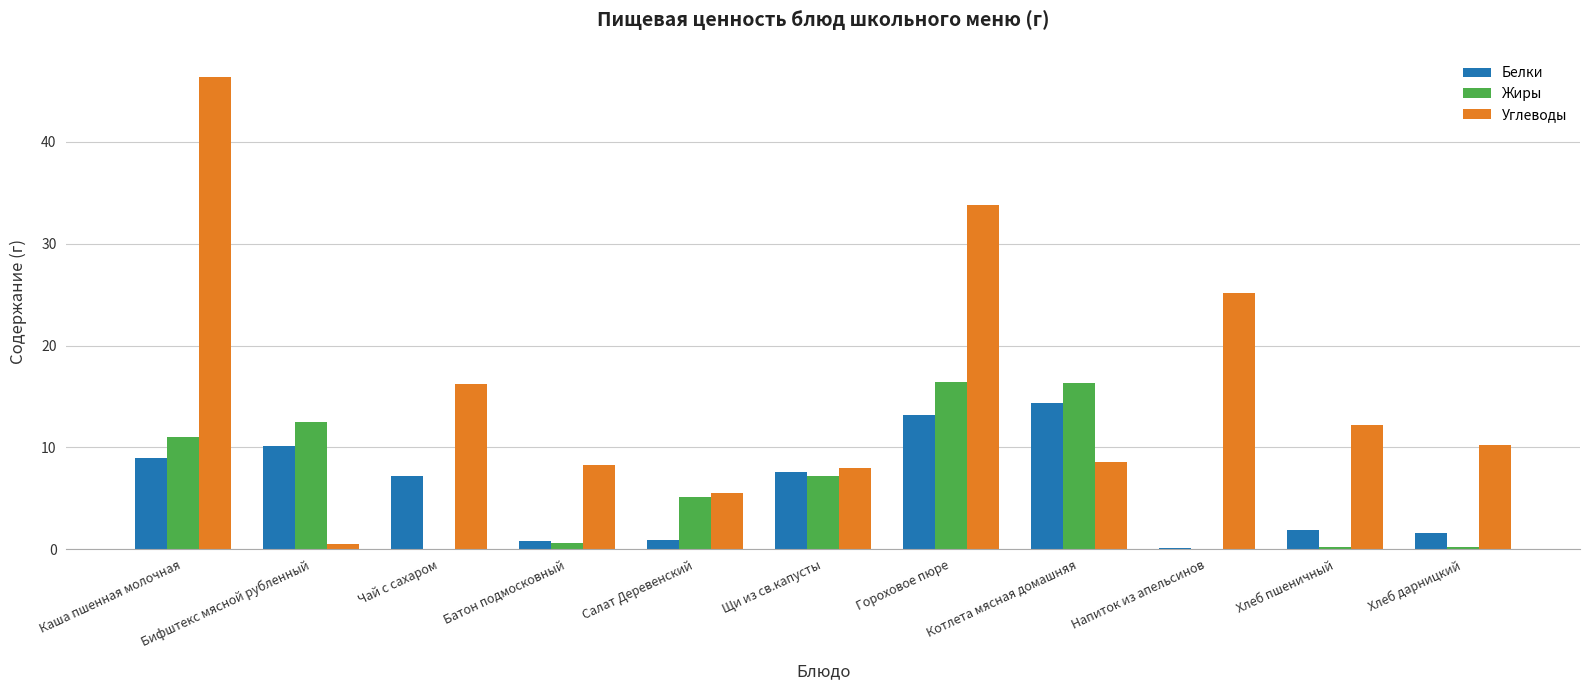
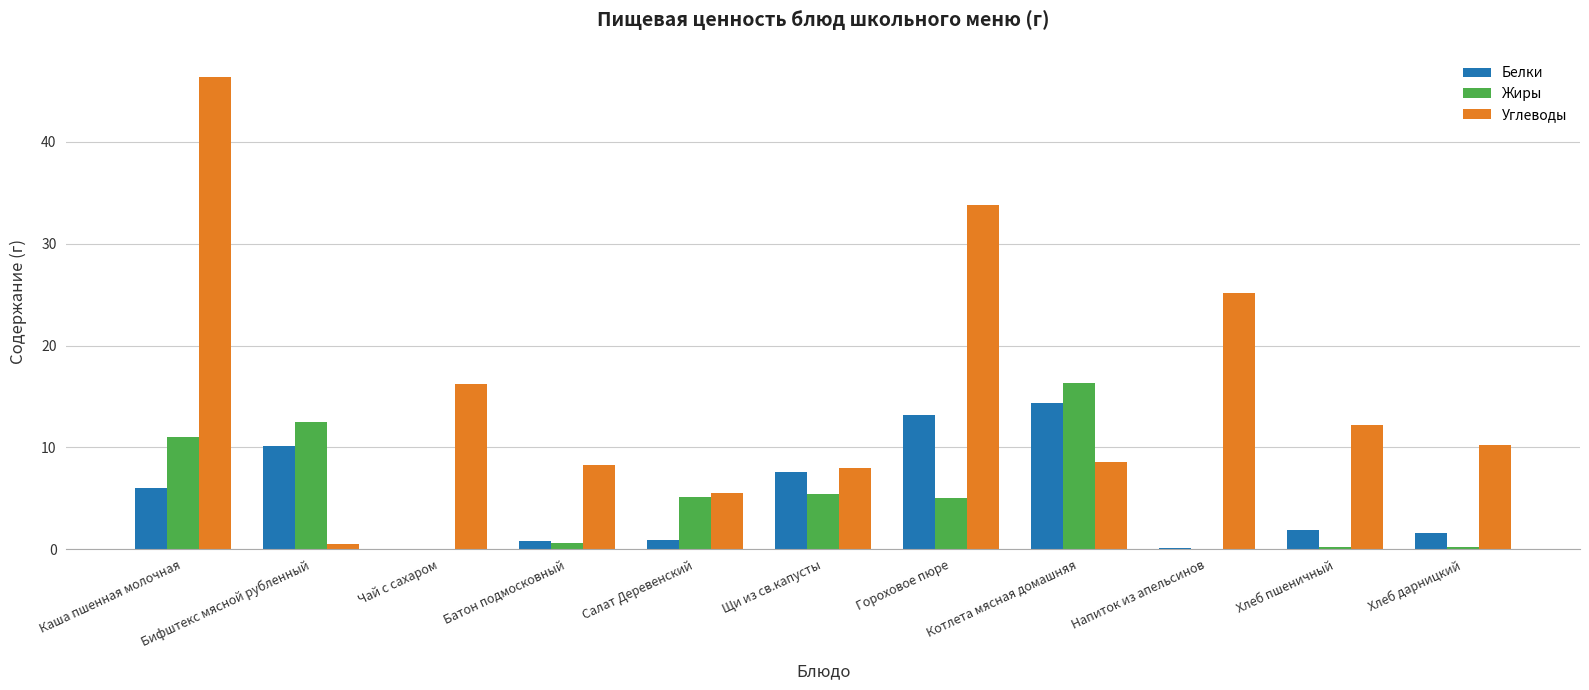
Белки, Каша пшенная молочная: 9.0 -> 6.1
Белки, Чай с сахаром: 7.2 -> 0.1
Жиры, Щи из св.капусты: 7.2 -> 5.4
Жиры, Гороховое пюре: 16.4 -> 5.0
